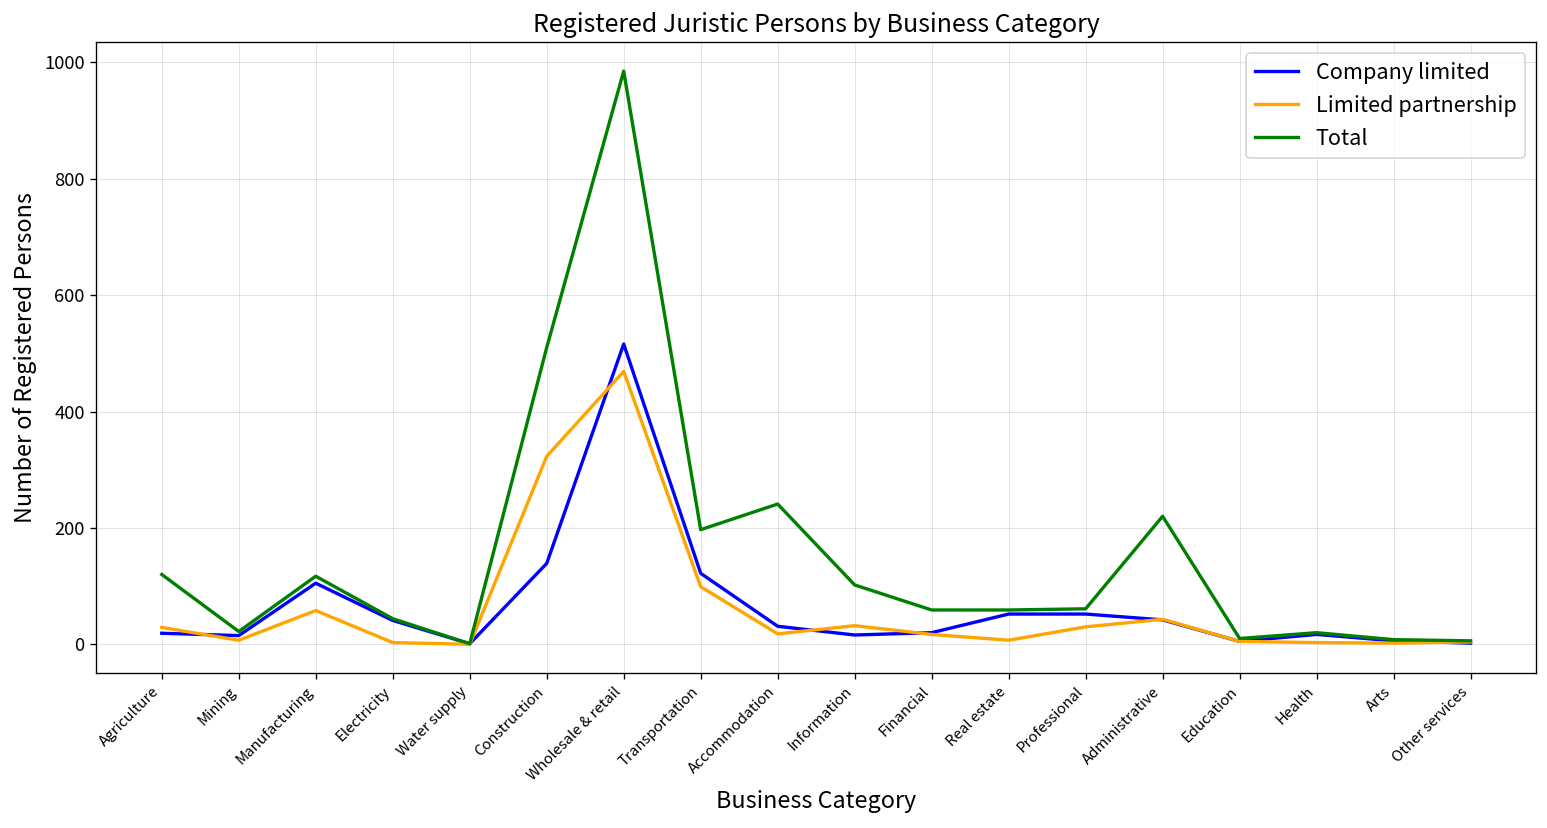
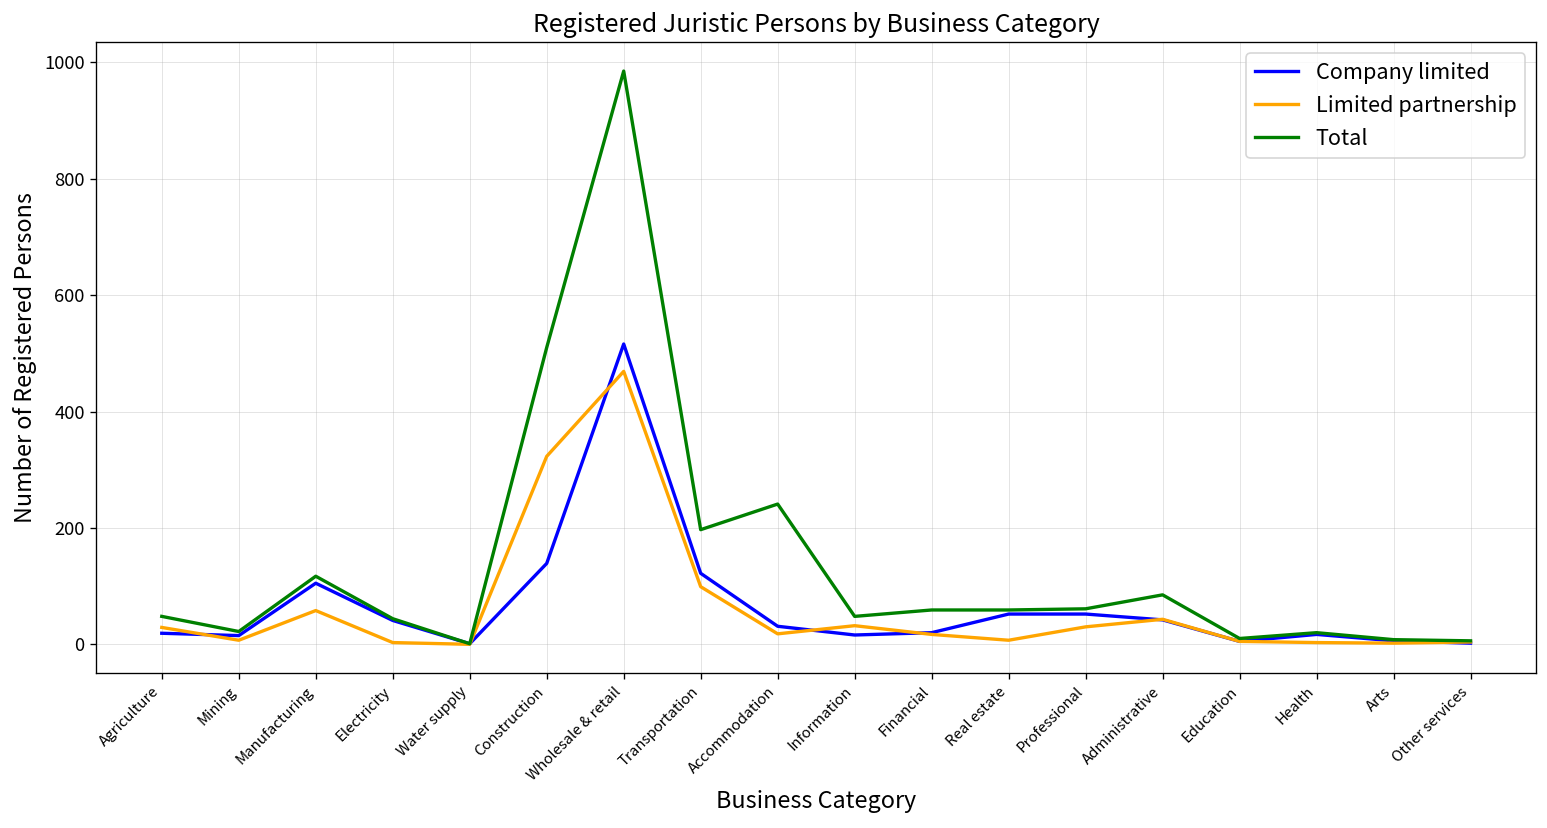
Total, Agriculture: 120 -> 50
Total, Information: 100 -> 50
Total, Administrative: 220 -> 90
